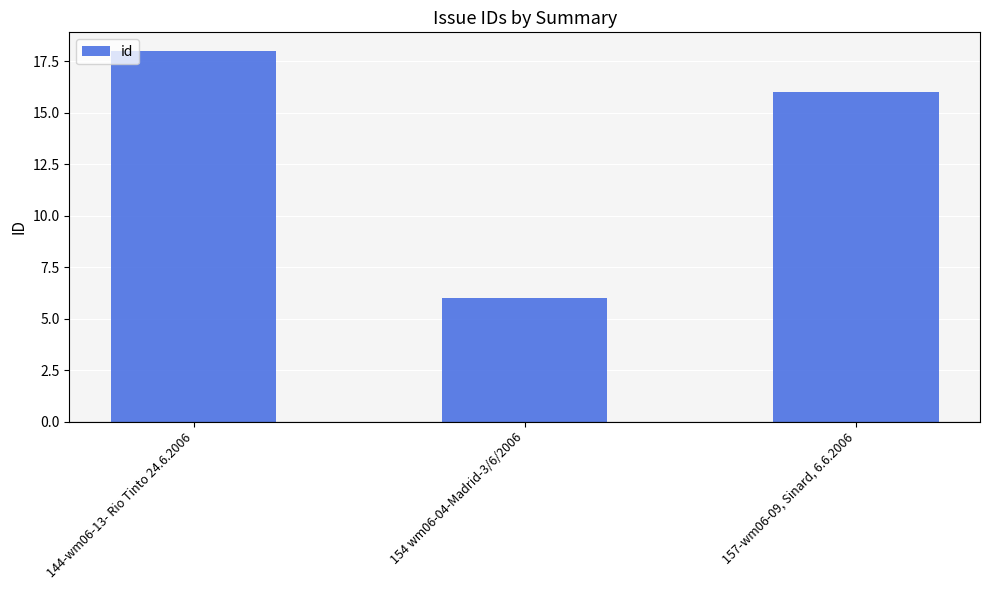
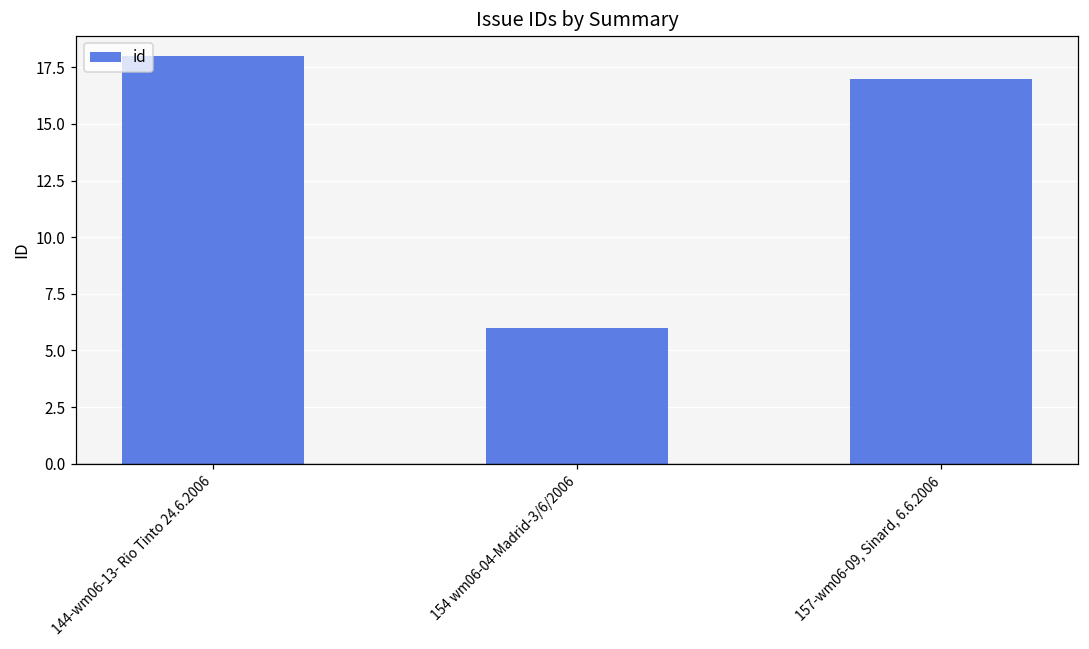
157-wm06-09, Sinard, 6.6.2006: 16 -> 17
